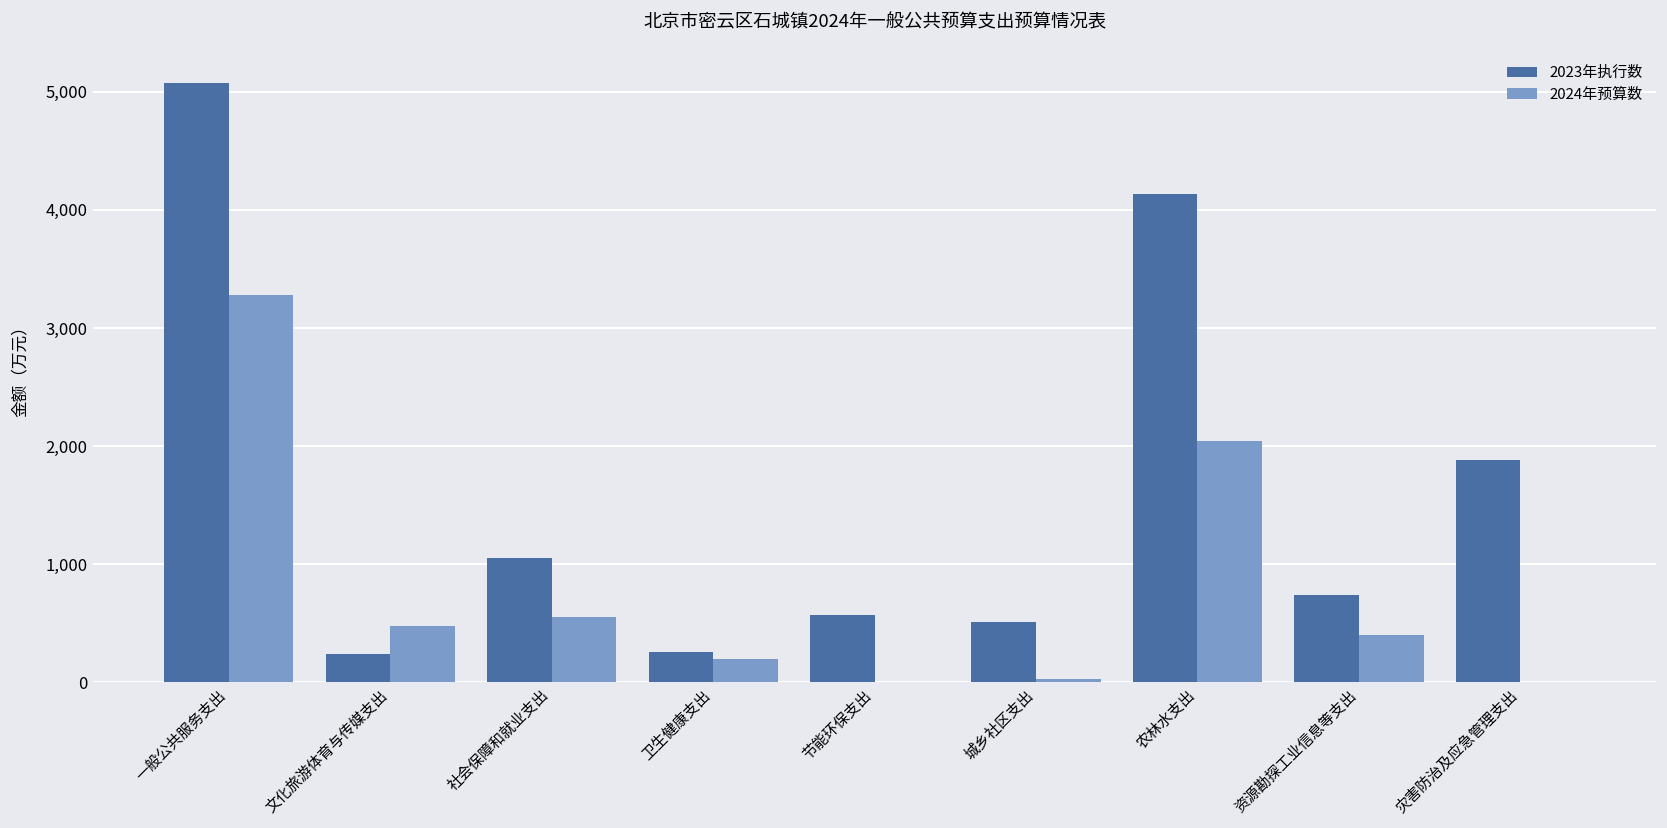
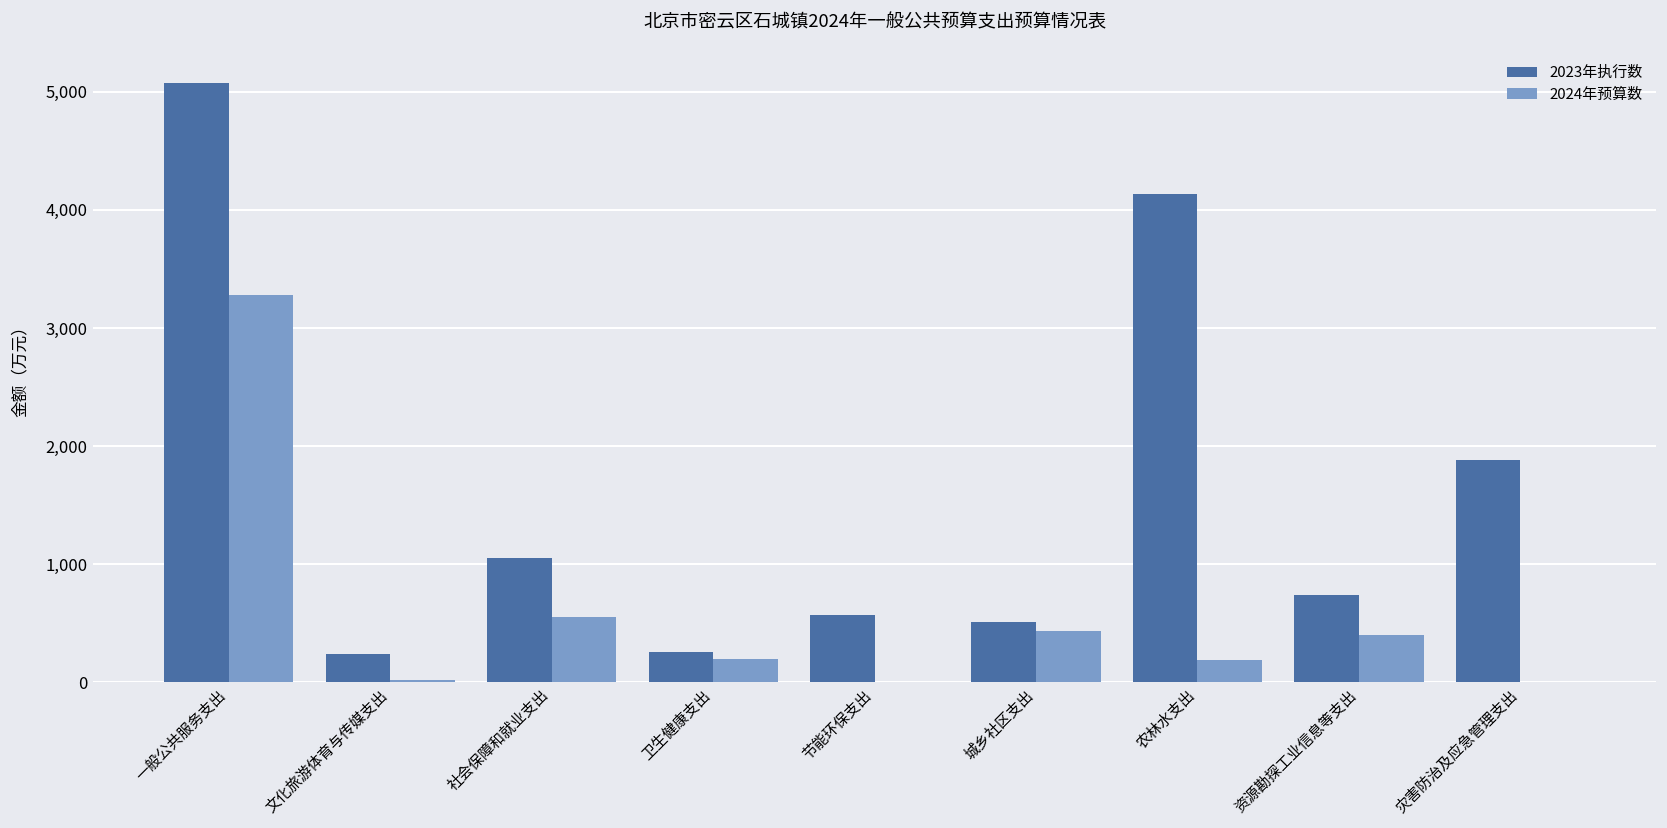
2024年预算数, 文化旅游体育与传媒支出: 500 -> 0
2024年预算数, 城乡社区支出: 0 -> 400
2024年预算数, 农林水支出: 2,000 -> 200
